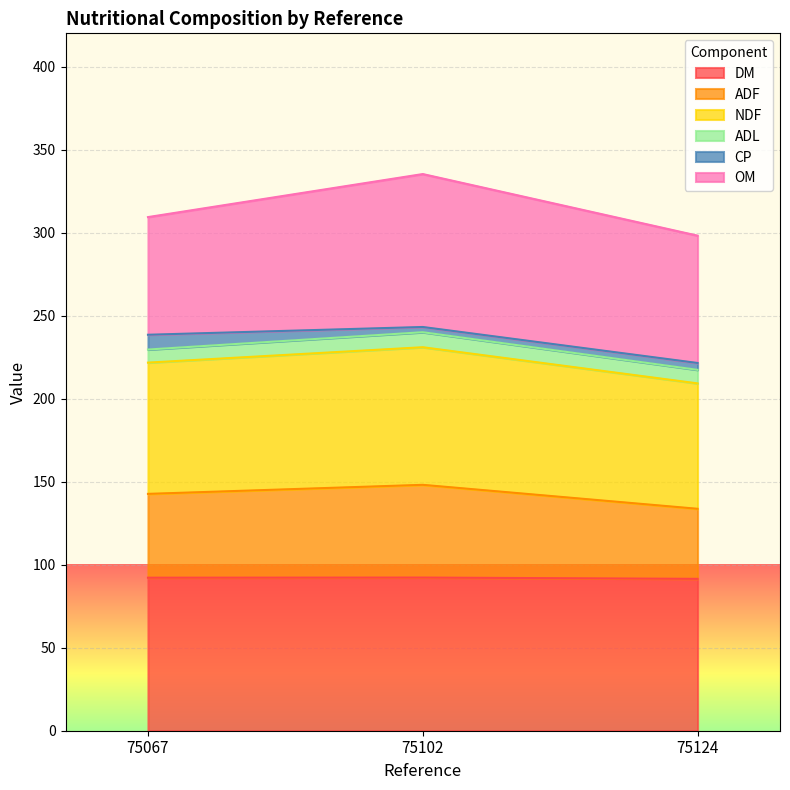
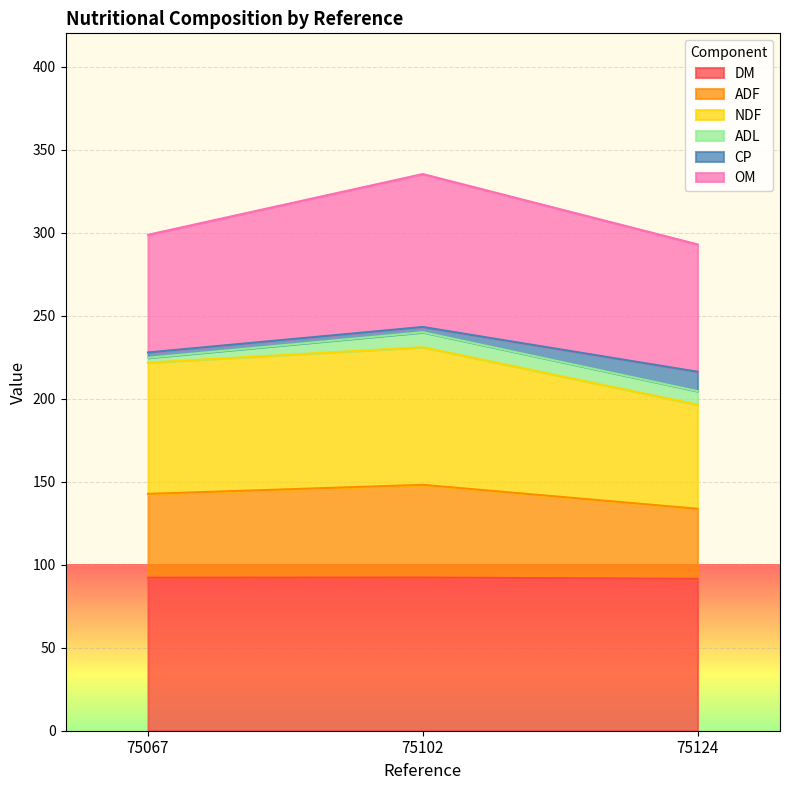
ADL, 75067: 8 -> 3
CP, 75067: 9 -> 3
NDF, 75124: 76 -> 63
CP, 75124: 4 -> 12
